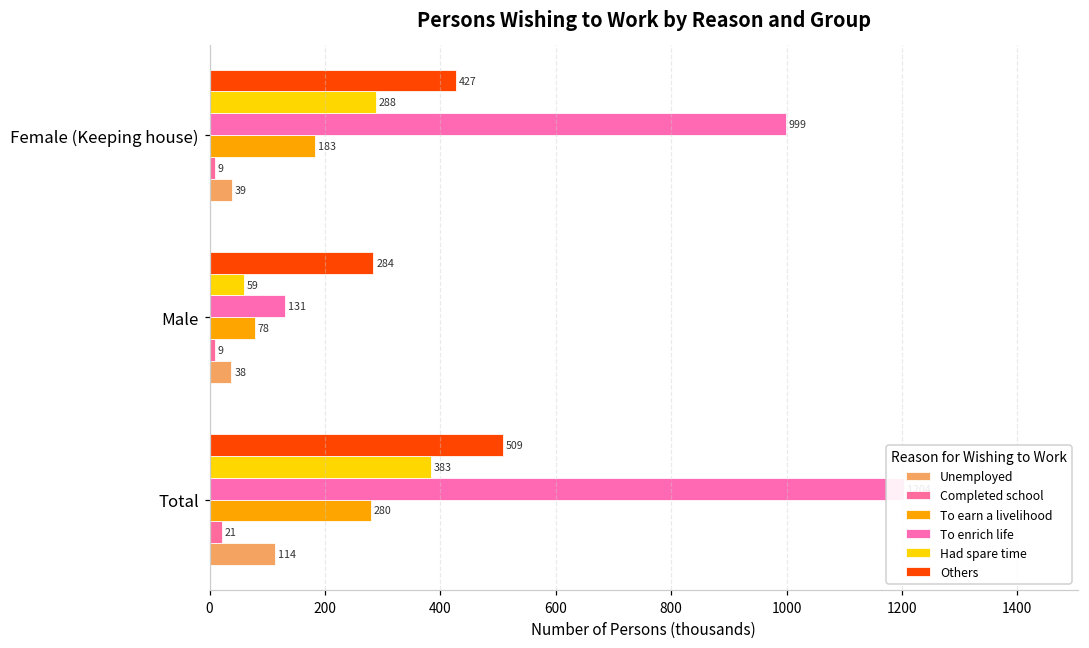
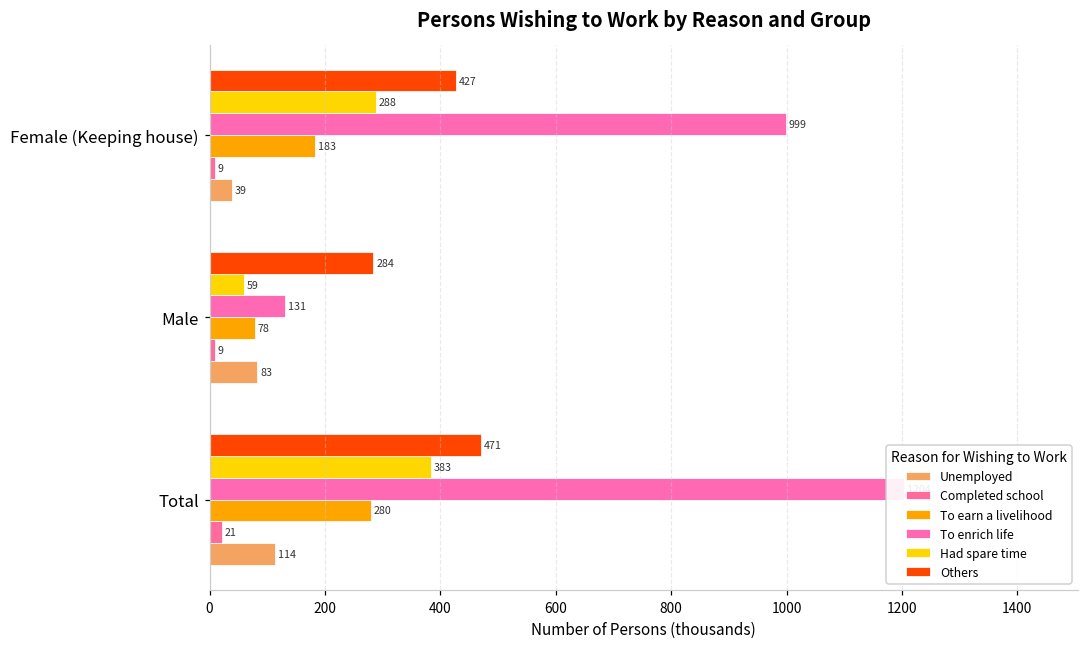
Unemployed, Male: 38 -> 83
Others, Total: 509 -> 471
